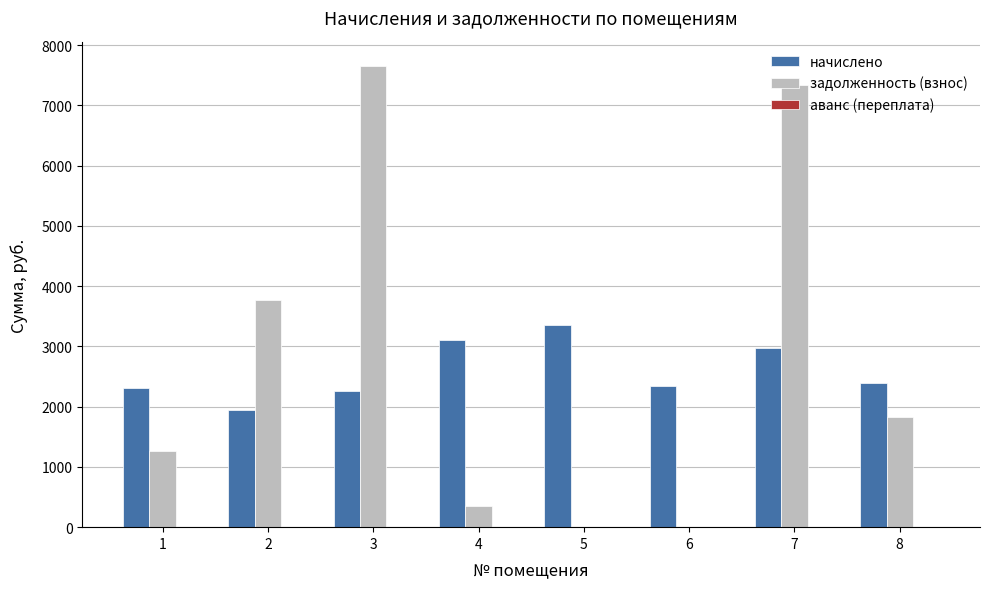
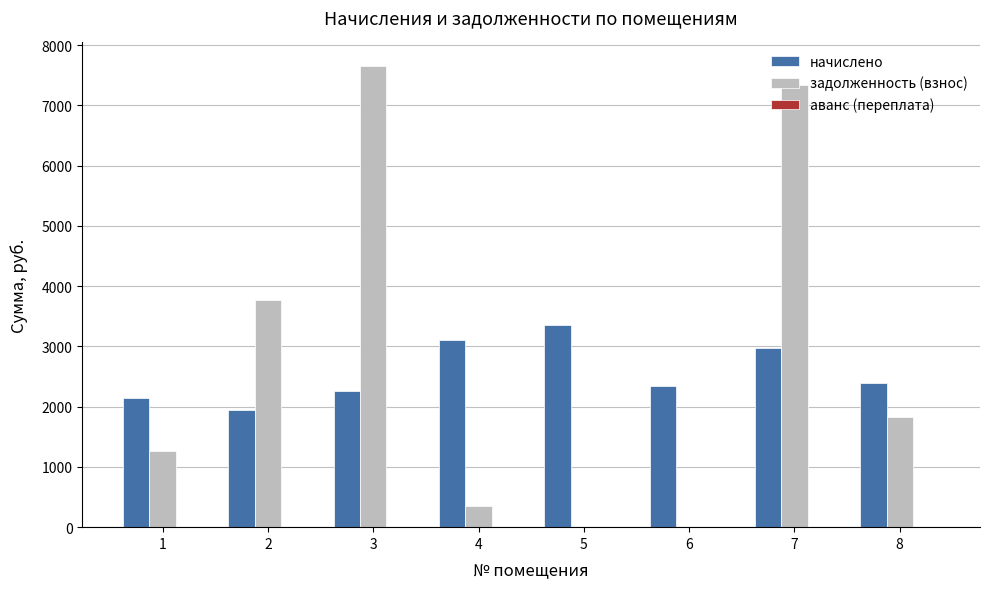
начислено, 1: 2300 -> 2100
